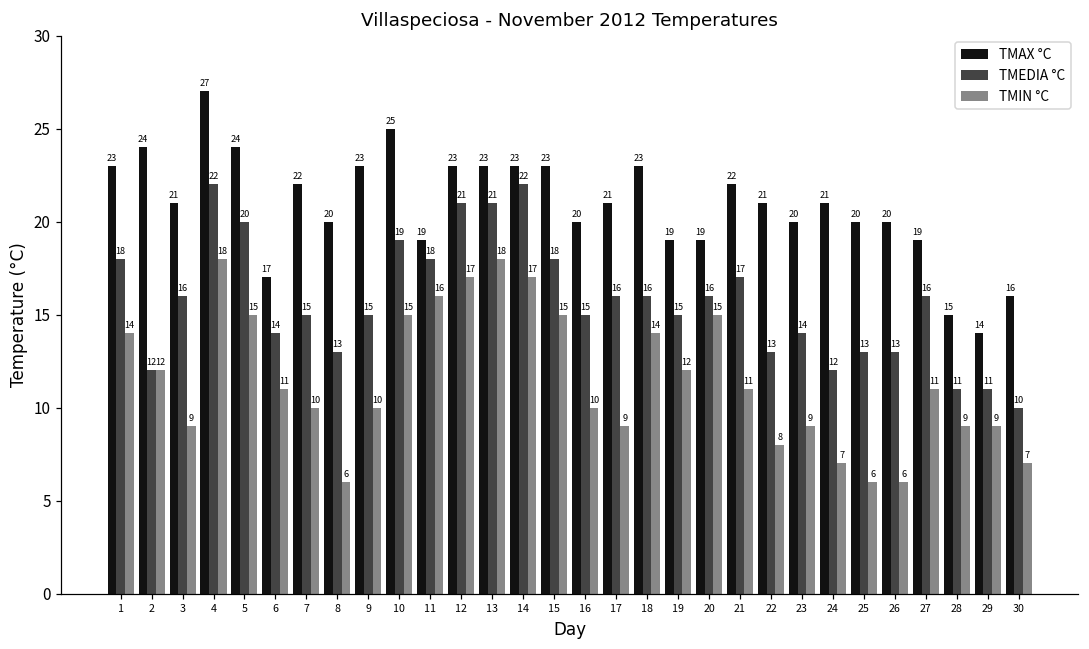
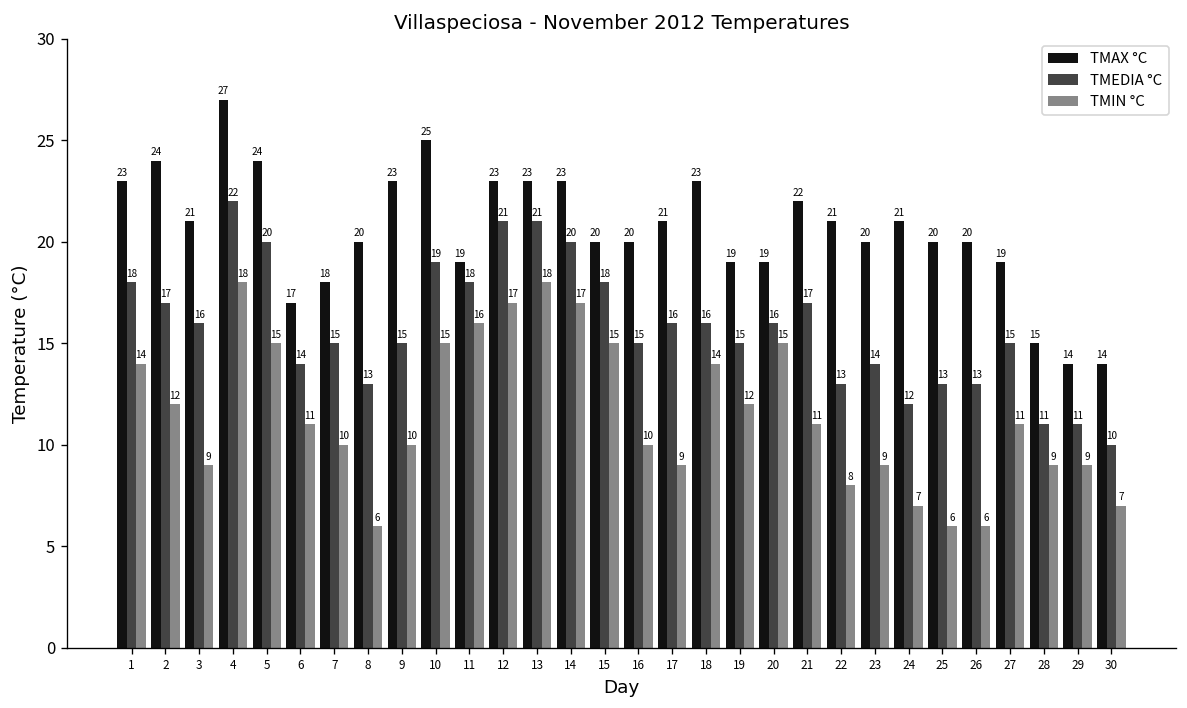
TMEDIA °C, 2: 12 -> 17
TMAX °C, 7: 22 -> 18
TMEDIA °C, 14: 22 -> 20
TMAX °C, 15: 23 -> 20
TMEDIA °C, 27: 16 -> 15
TMAX °C, 30: 16 -> 14
